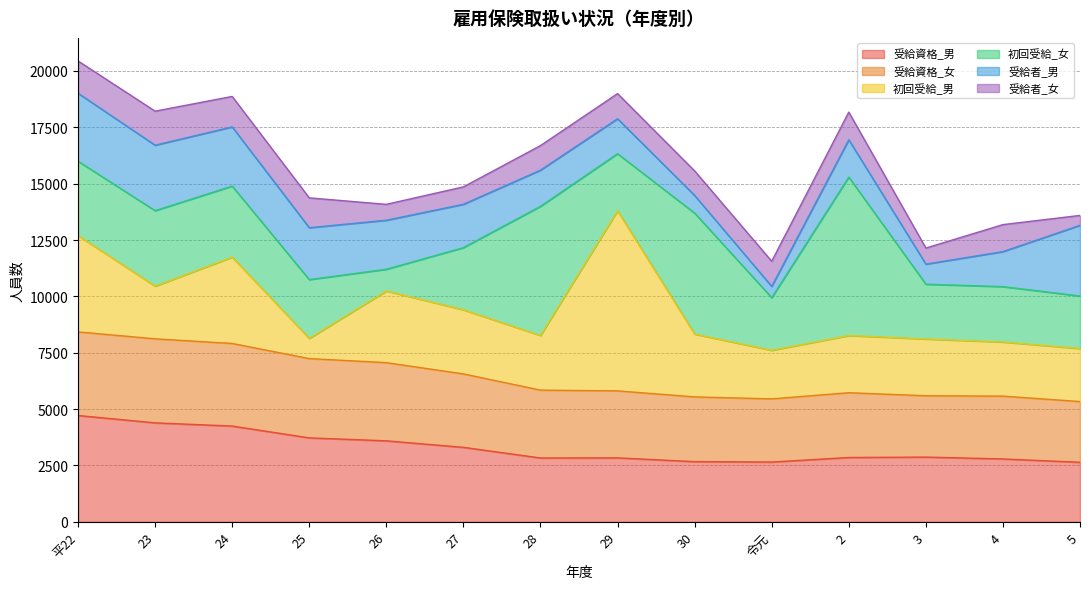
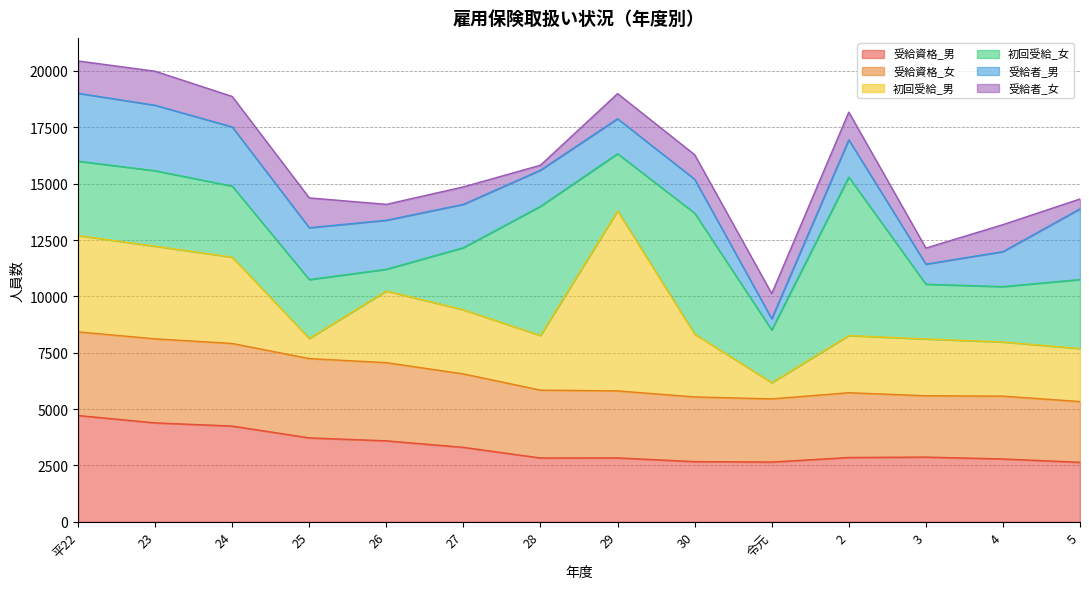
初回受給_男, 23: 2300 -> 4100
受給者_女, 28: 1100 -> 200
受給者_男, 30: 800 -> 1500
初回受給_男, 令元: 2200 -> 700
初回受給_女, 5: 2300 -> 3100
